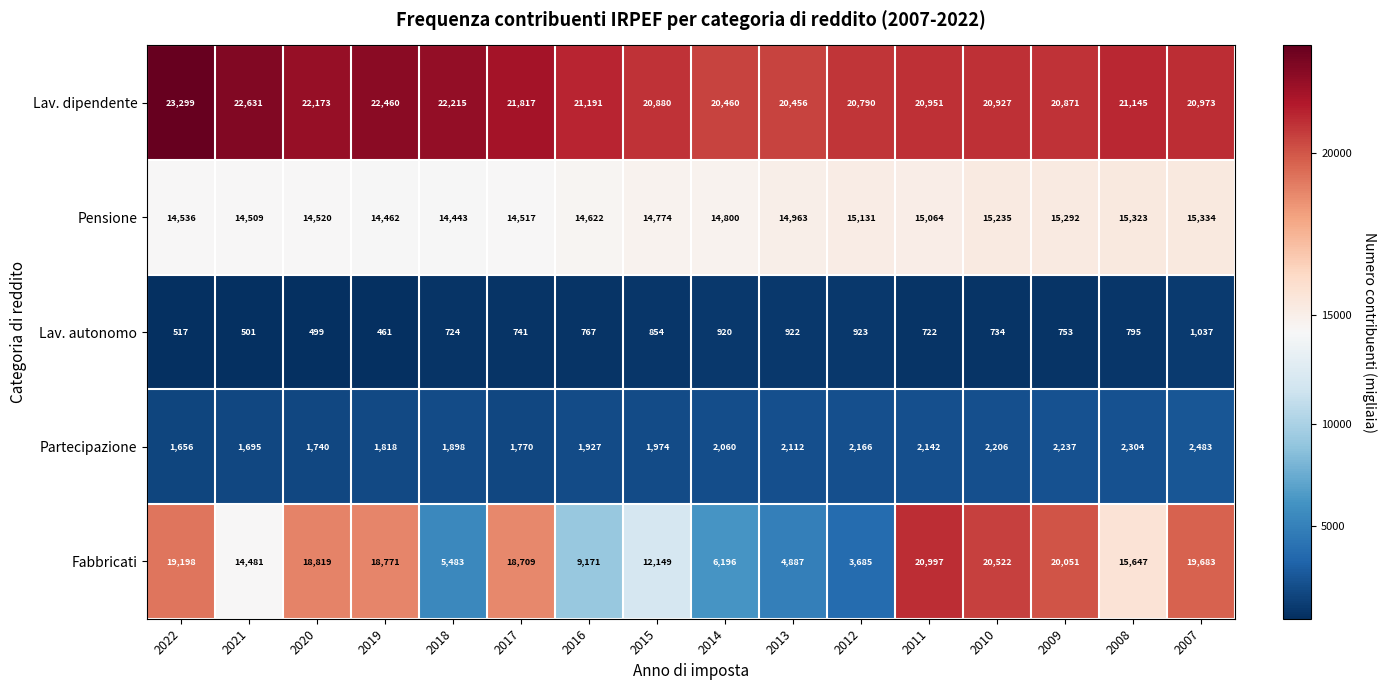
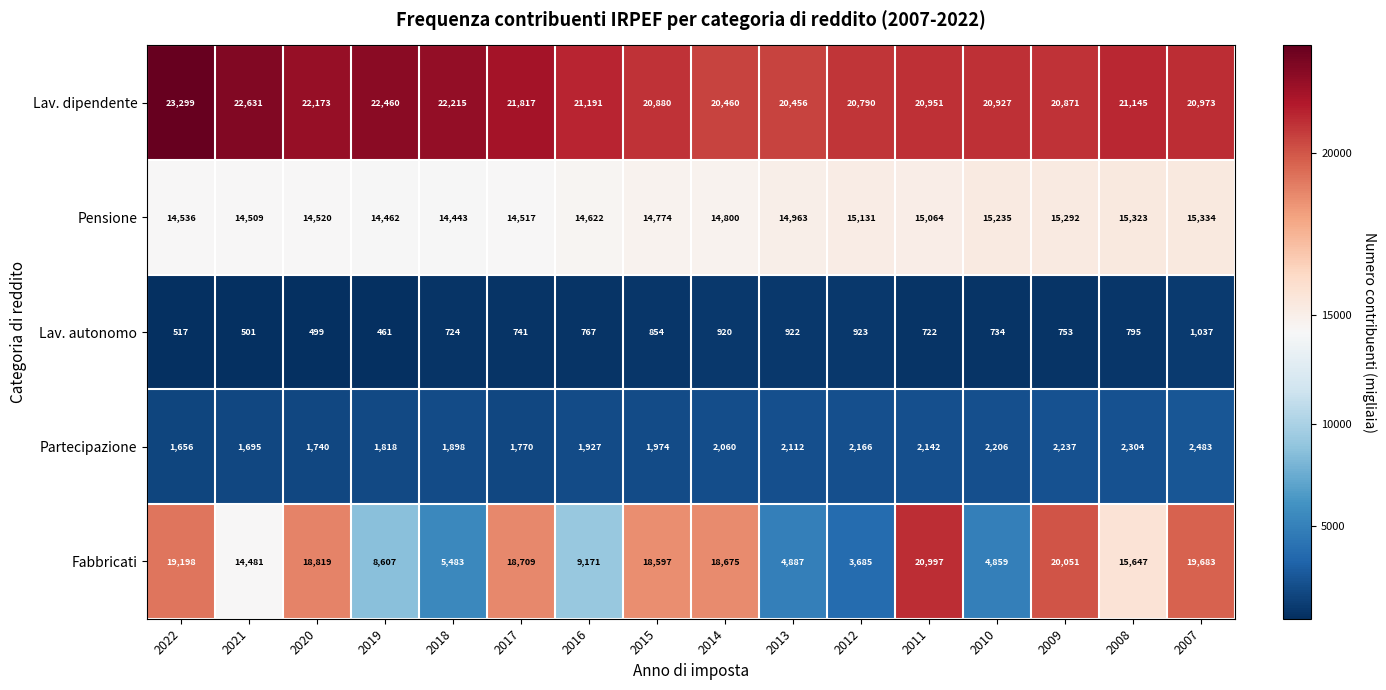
Fabbricati, 2019: 18,771 -> 8,607
Fabbricati, 2015: 12,149 -> 18,597
Fabbricati, 2014: 6,196 -> 18,675
Fabbricati, 2010: 20,522 -> 4,859
